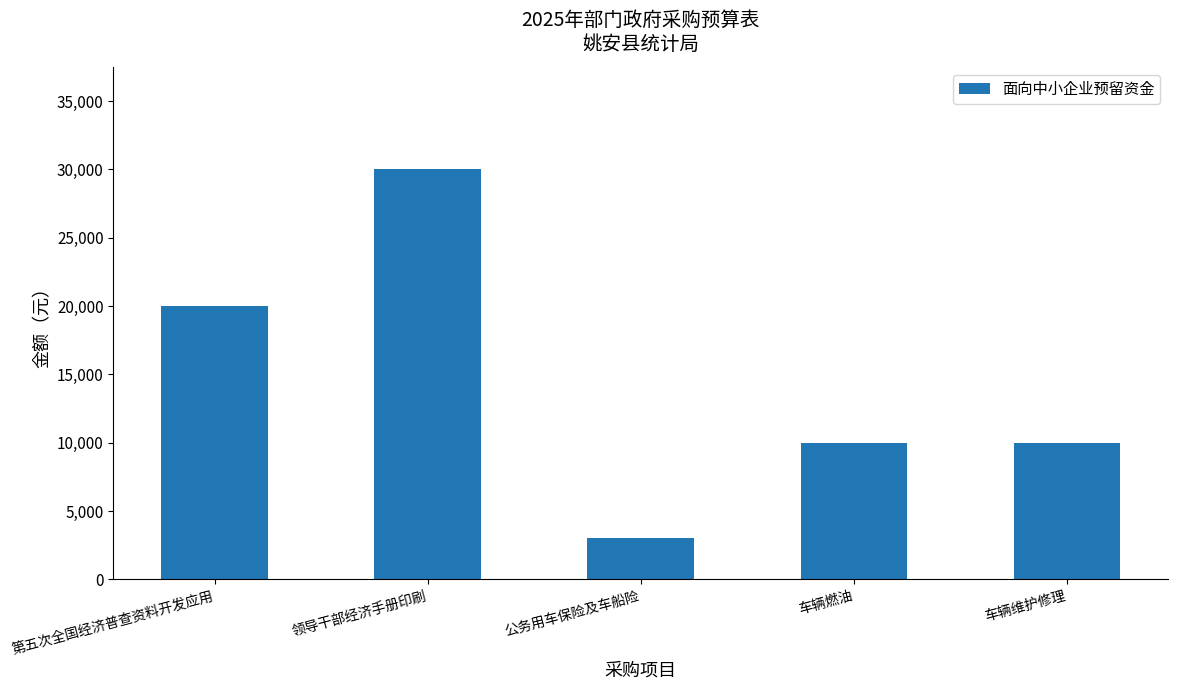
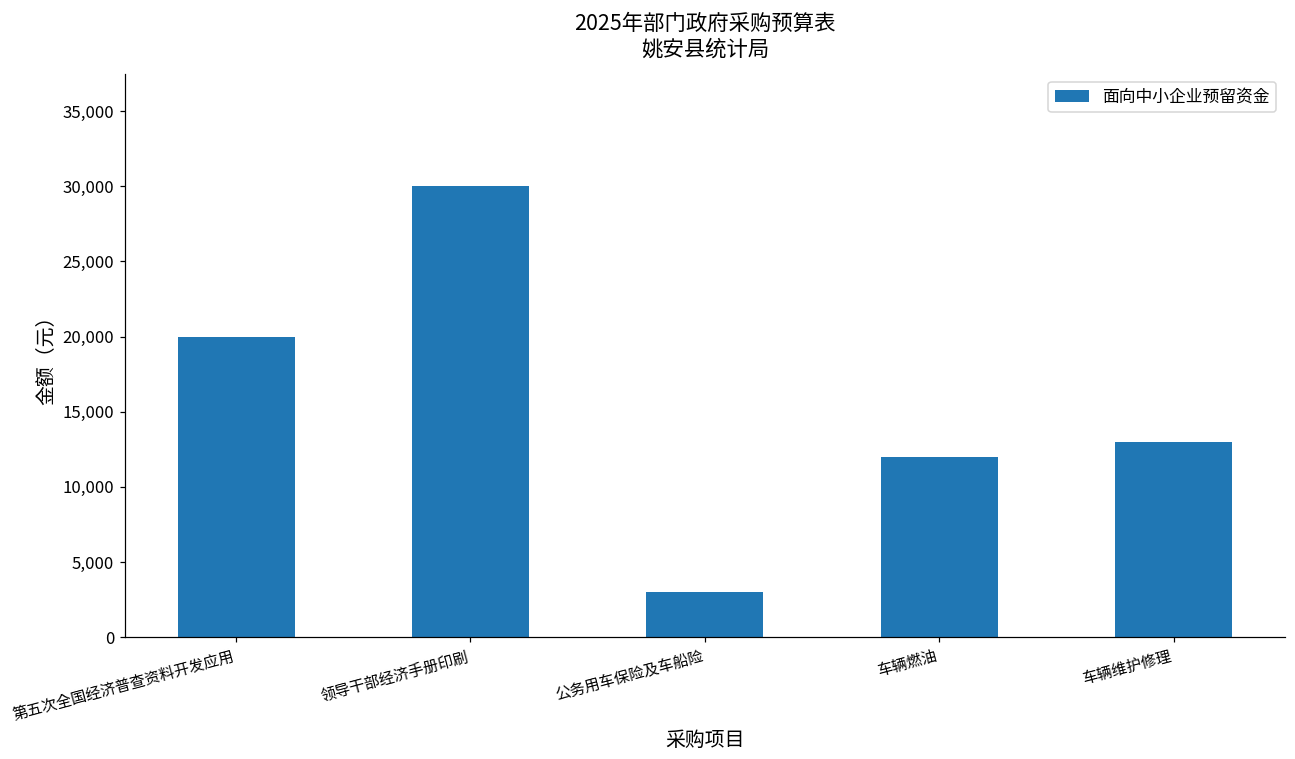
车辆燃油: 10,000 -> 12,000
车辆维护修理: 10,000 -> 13,000
